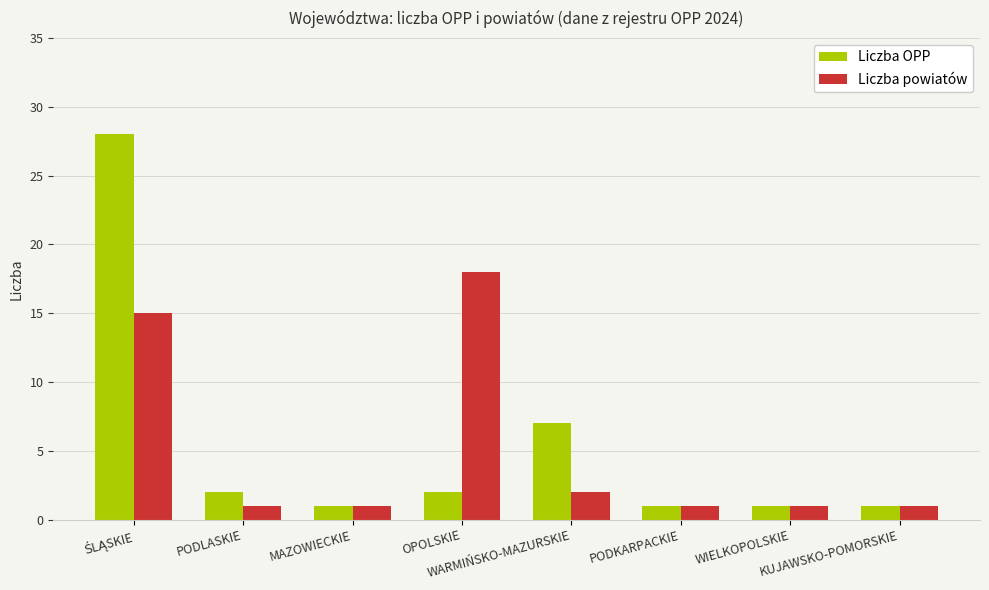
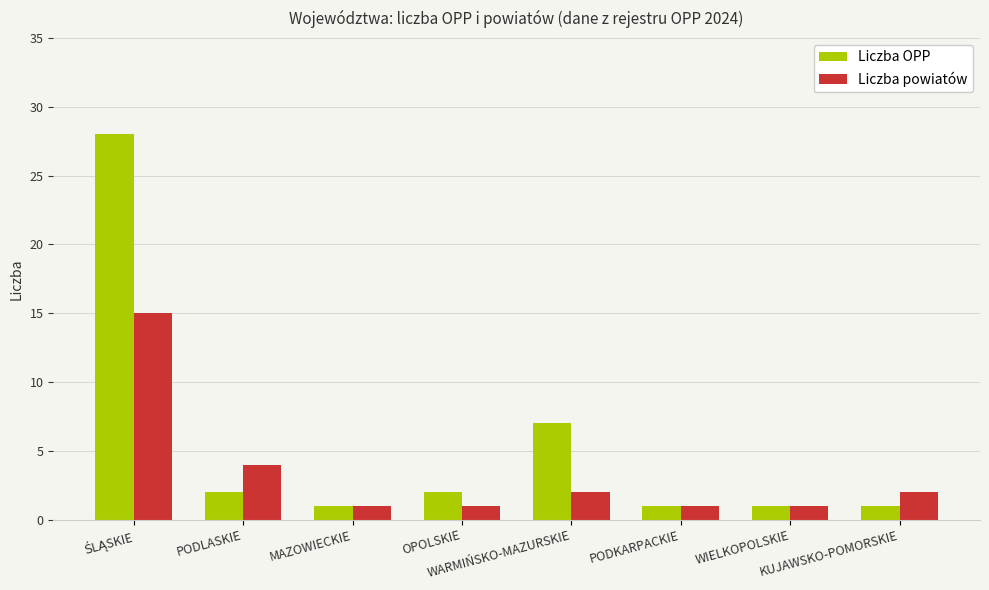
Liczba powiatów, PODLASKIE: 1 -> 4
Liczba powiatów, OPOLSKIE: 18 -> 1
Liczba powiatów, KUJAWSKO-POMORSKIE: 1 -> 2
